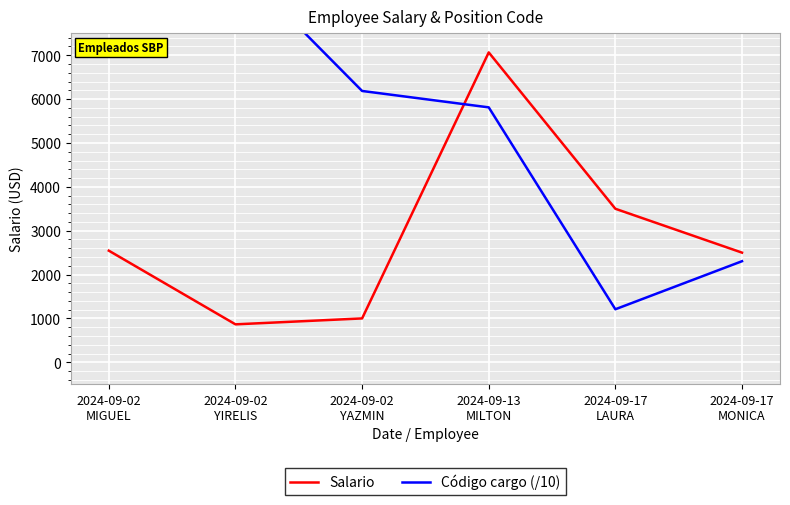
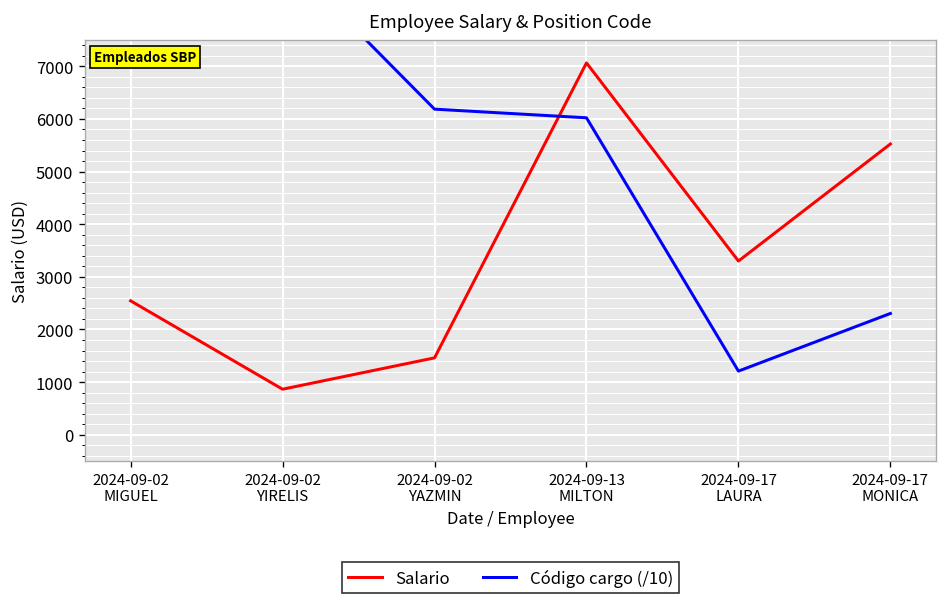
Salario, 2024-09-02 YAZMIN: 1000 -> 1500
Código cargo (/10), 2024-09-13 MILTON: 5800 -> 6000
Salario, 2024-09-17 LAURA: 3500 -> 3300
Salario, 2024-09-17 MONICA: 2500 -> 5500
